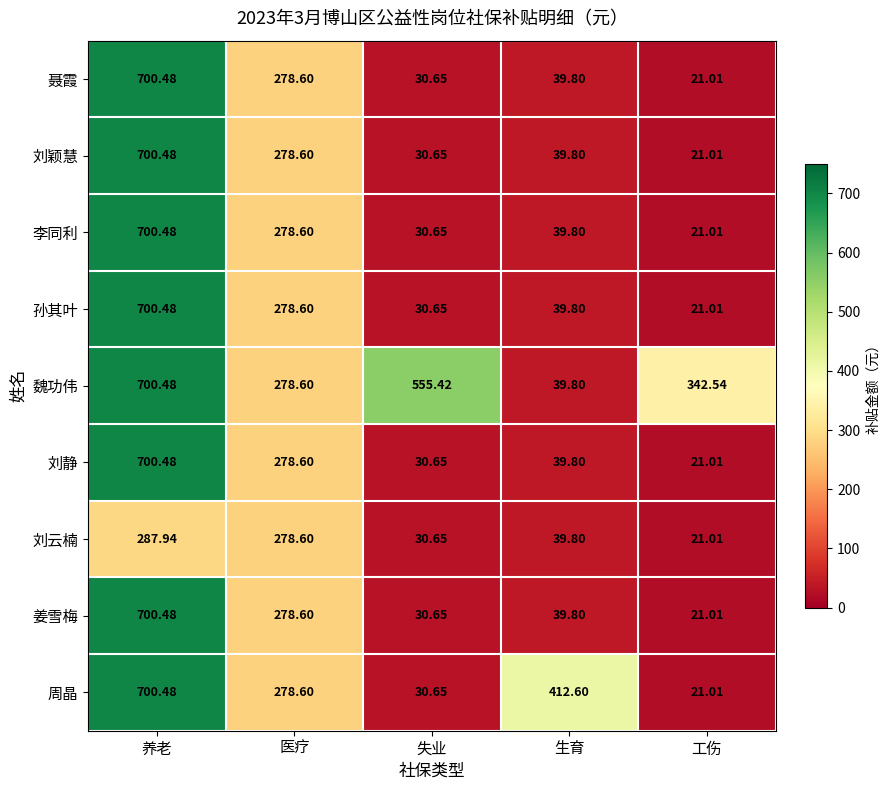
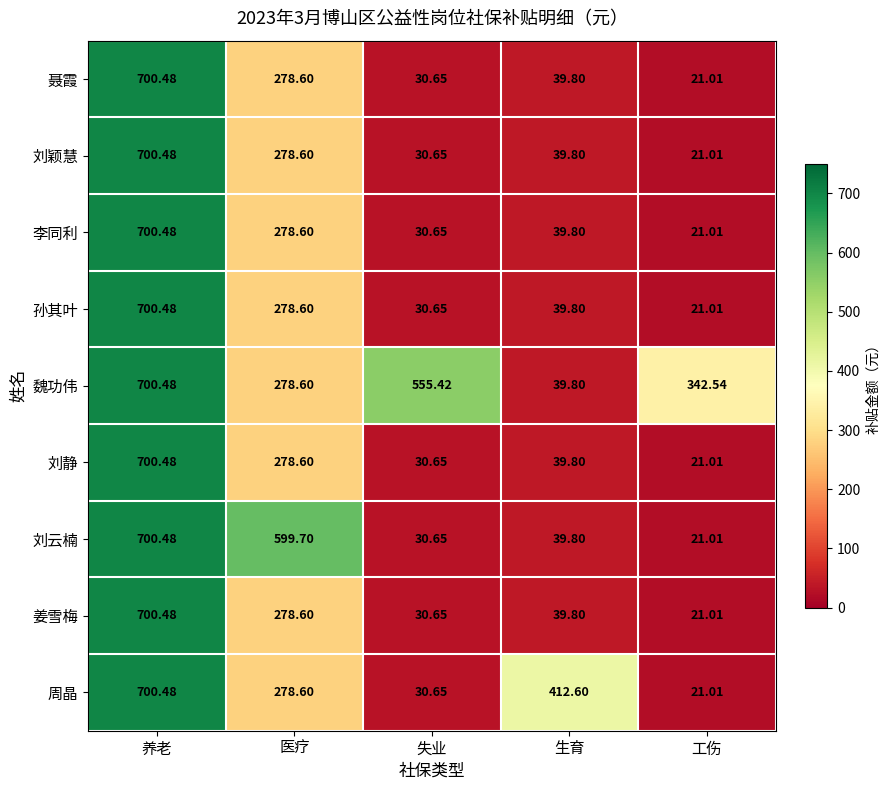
刘云楠, 养老: 287.94 -> 700.48
刘云楠, 医疗: 278.60 -> 599.70
